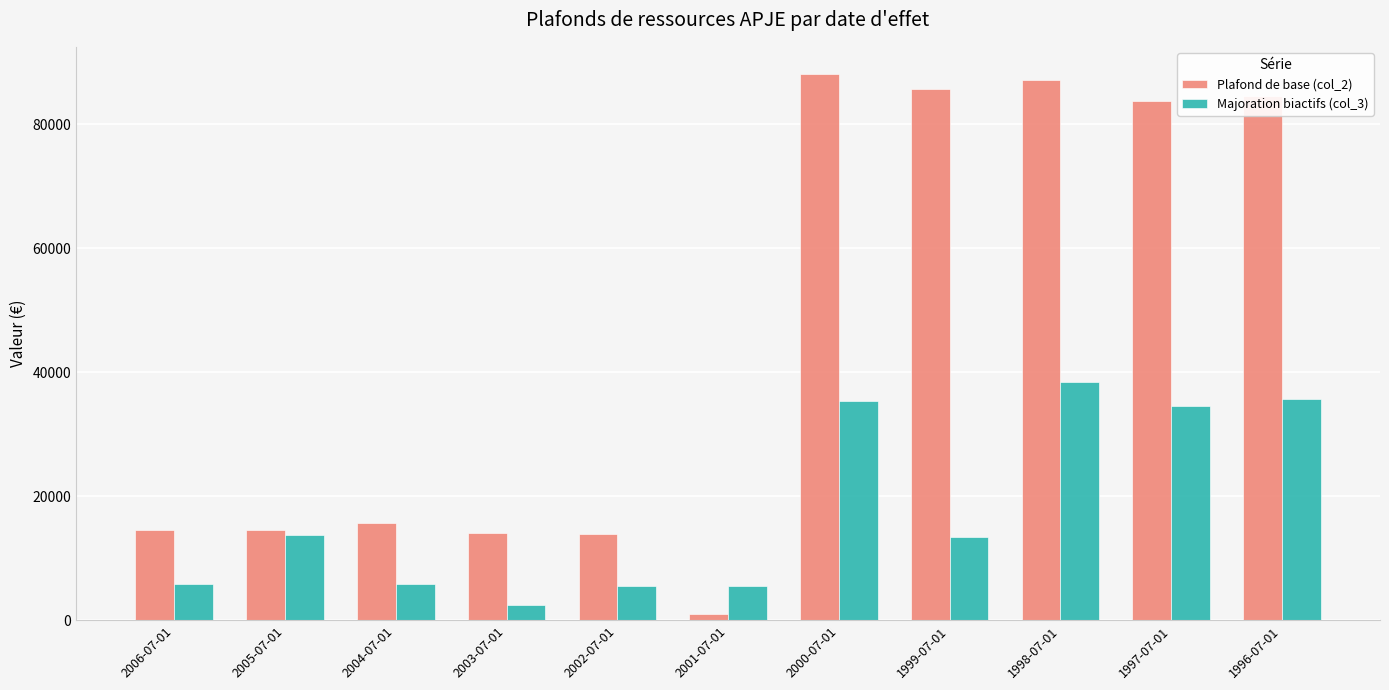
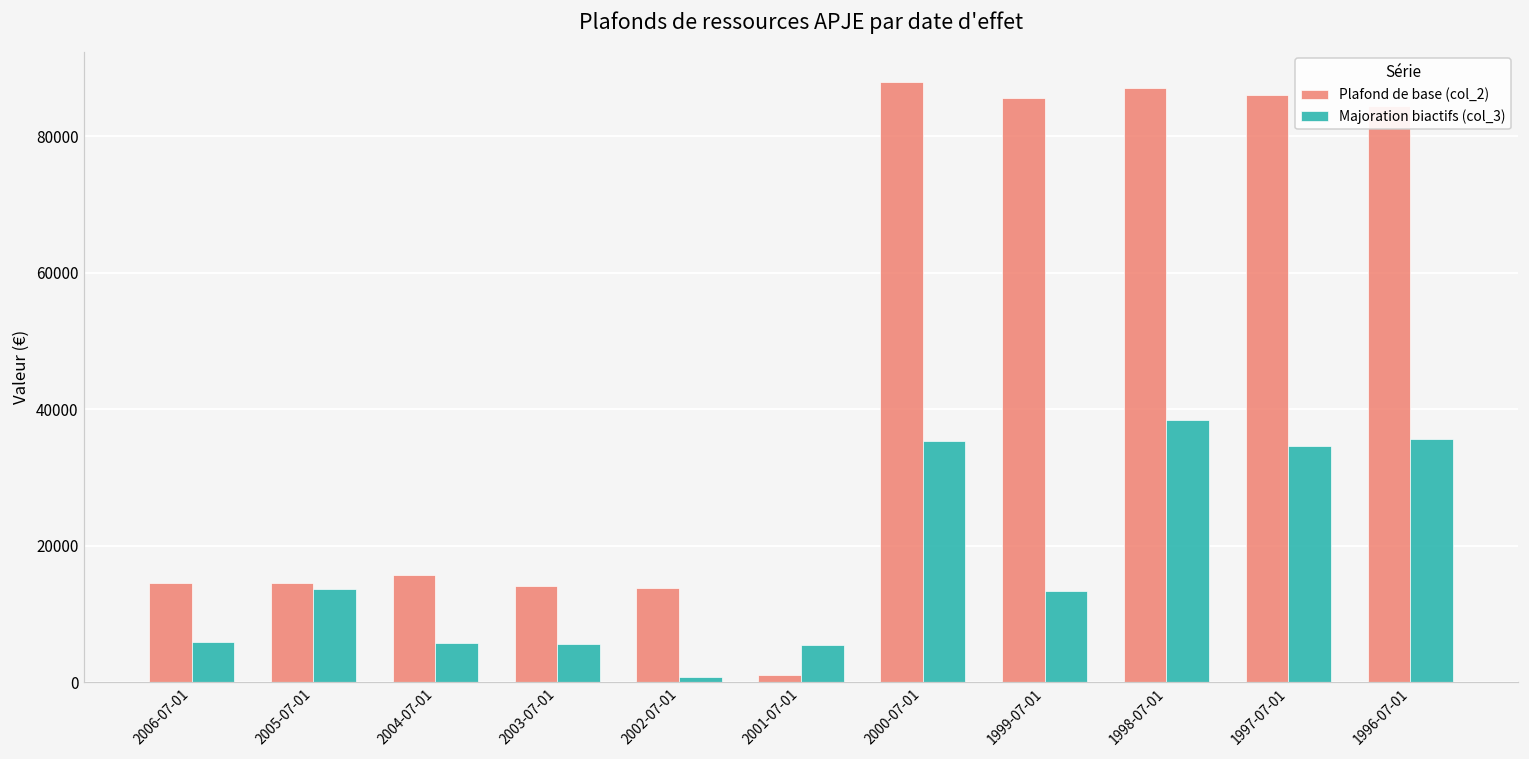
Majoration biactifs (col_3), 2003-07-01: 3000 -> 6000
Majoration biactifs (col_3), 2002-07-01: 6000 -> 1000
Plafond de base (col_2), 1997-07-01: 84000 -> 86000
